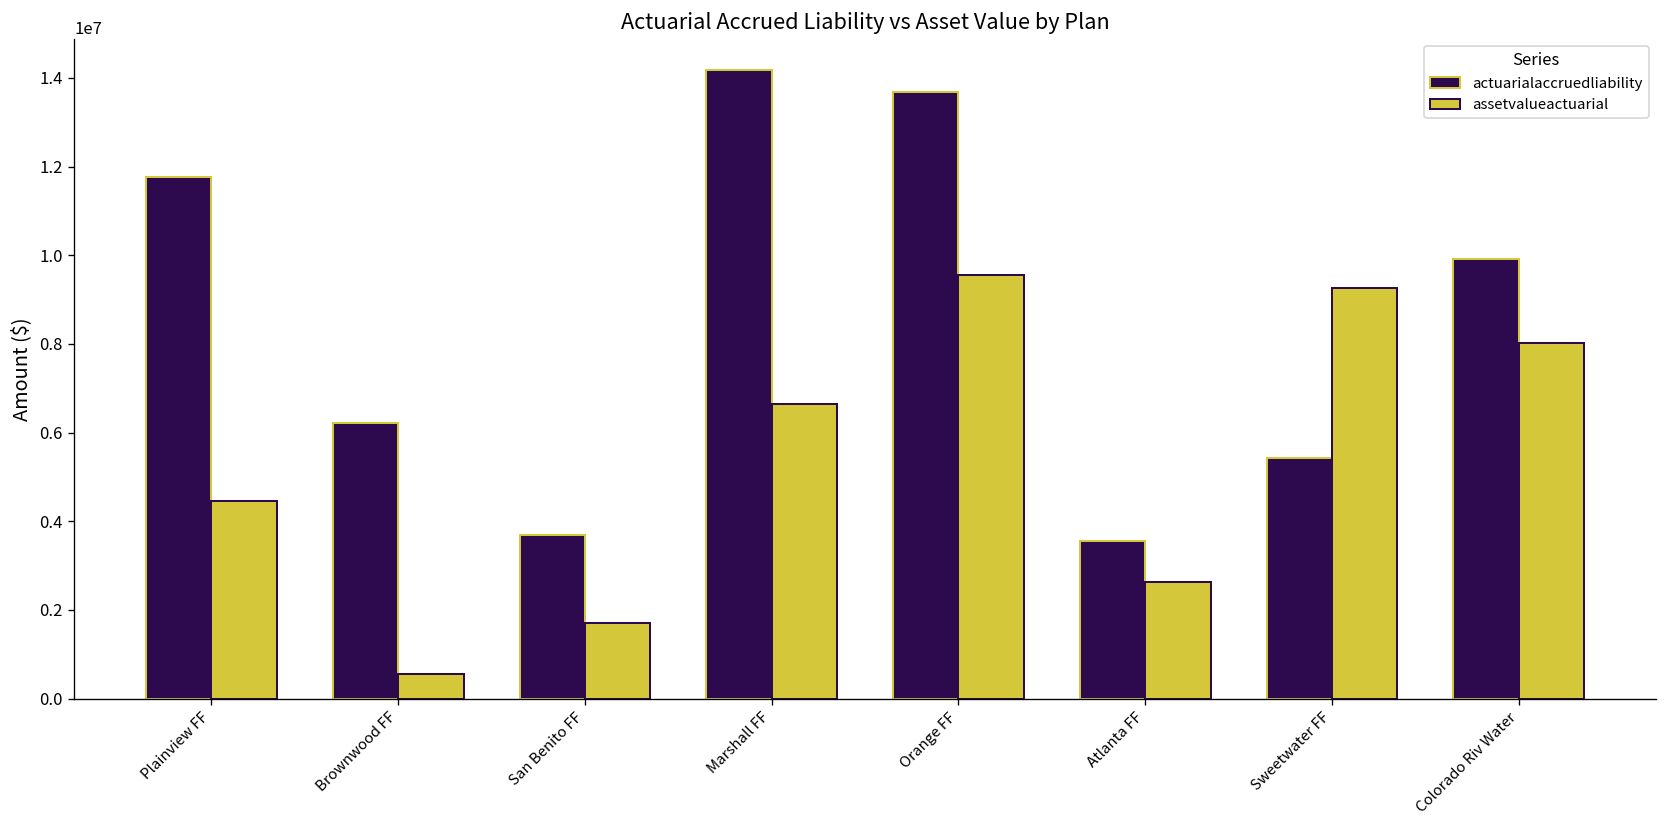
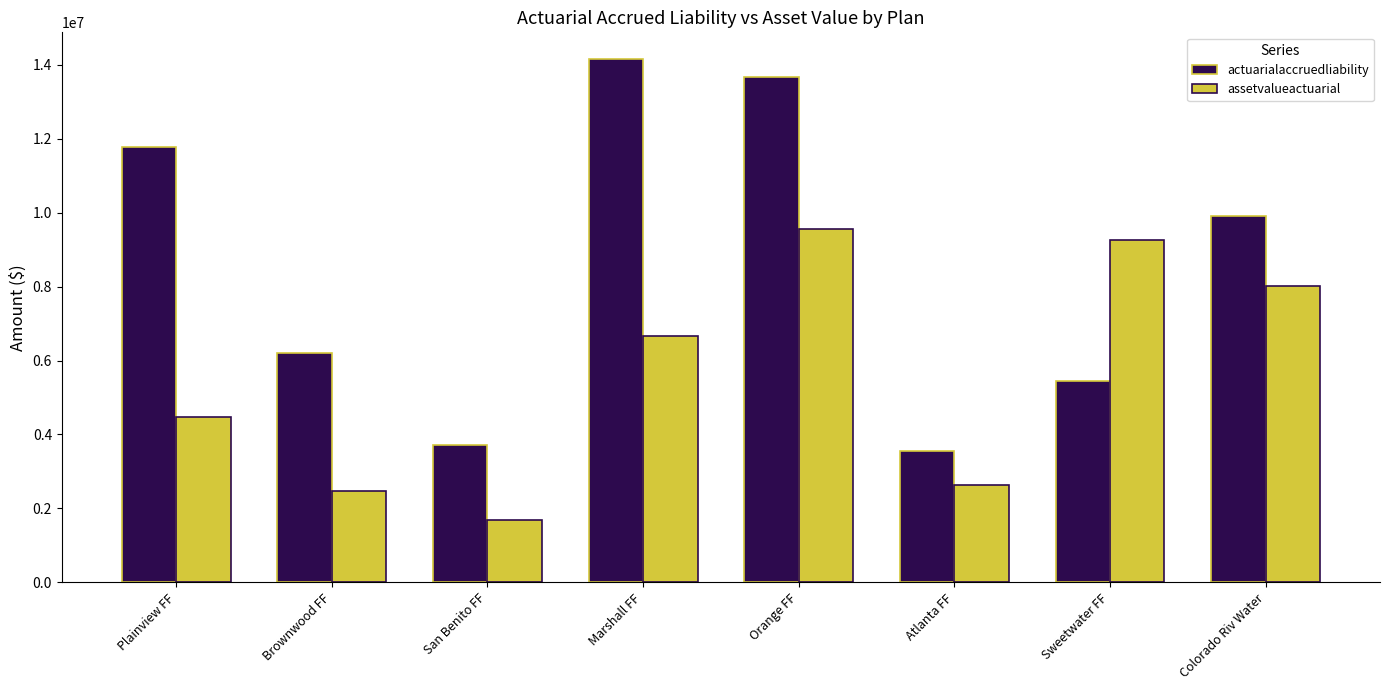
assetvalueactuarial, Brownwood FF: 600000 -> 2500000
